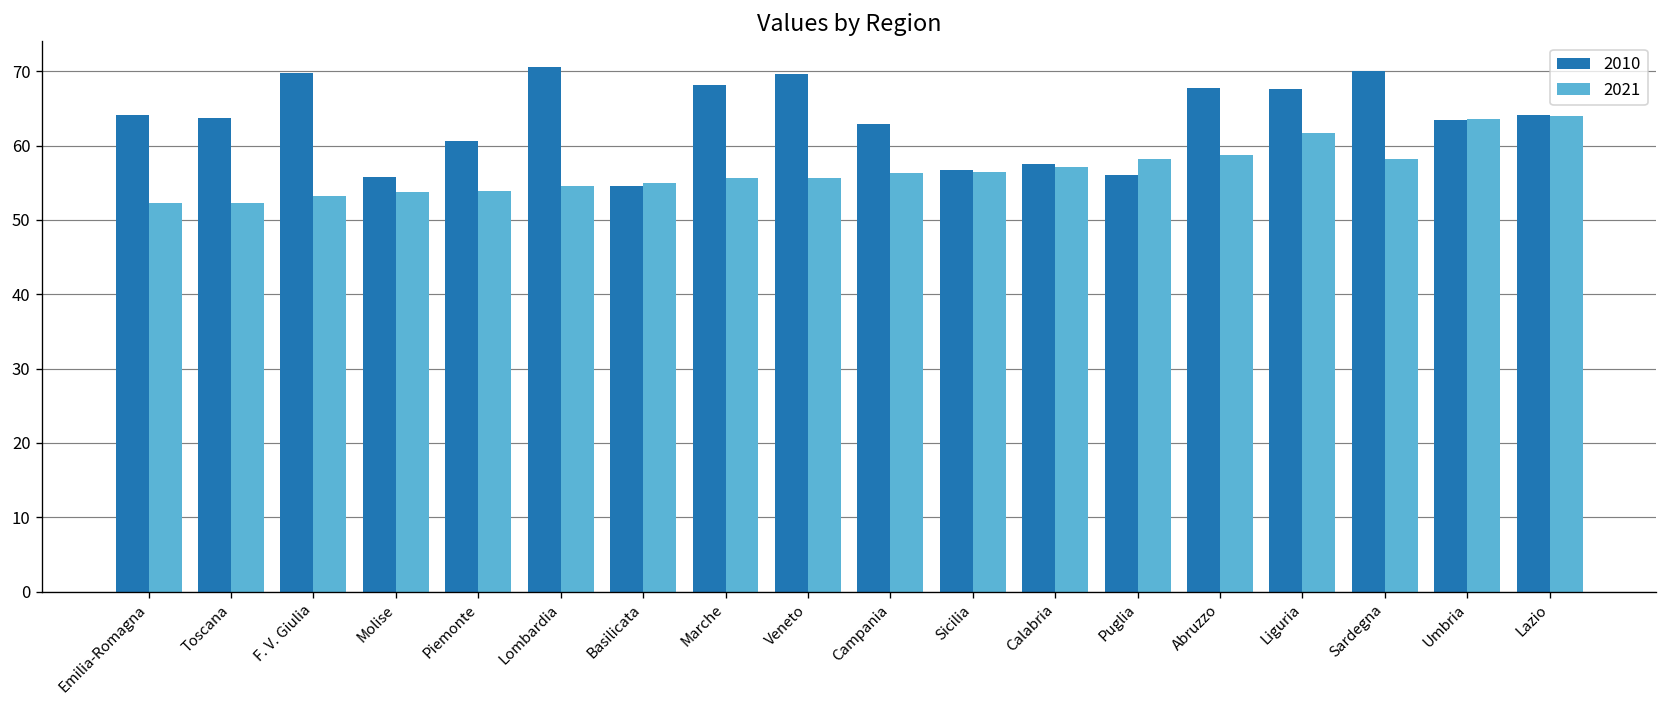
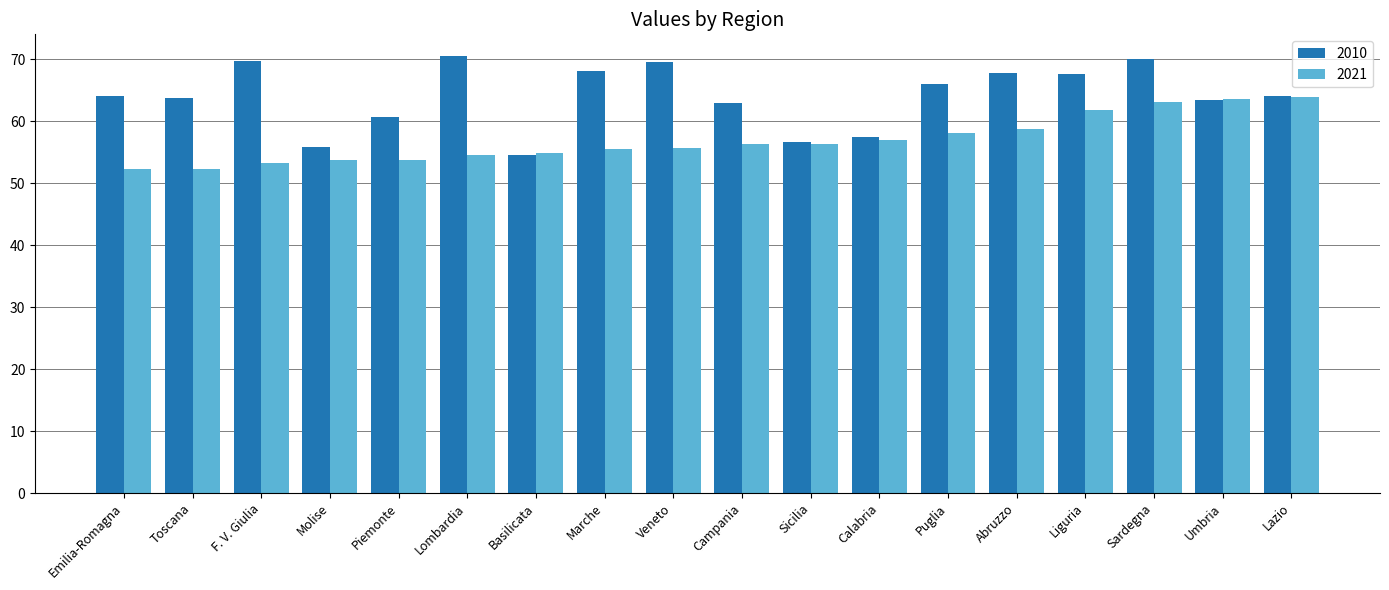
2010, Puglia: 56 -> 66
2021, Sardegna: 58 -> 63
